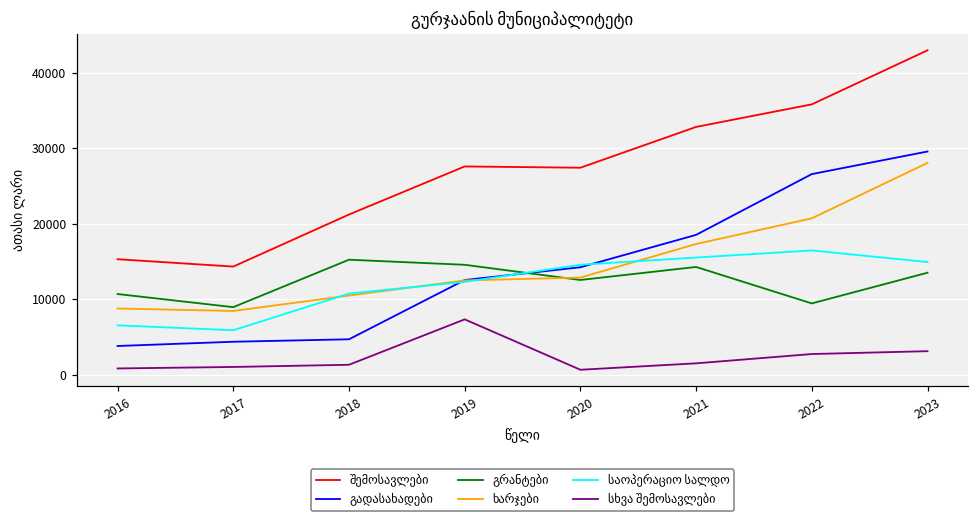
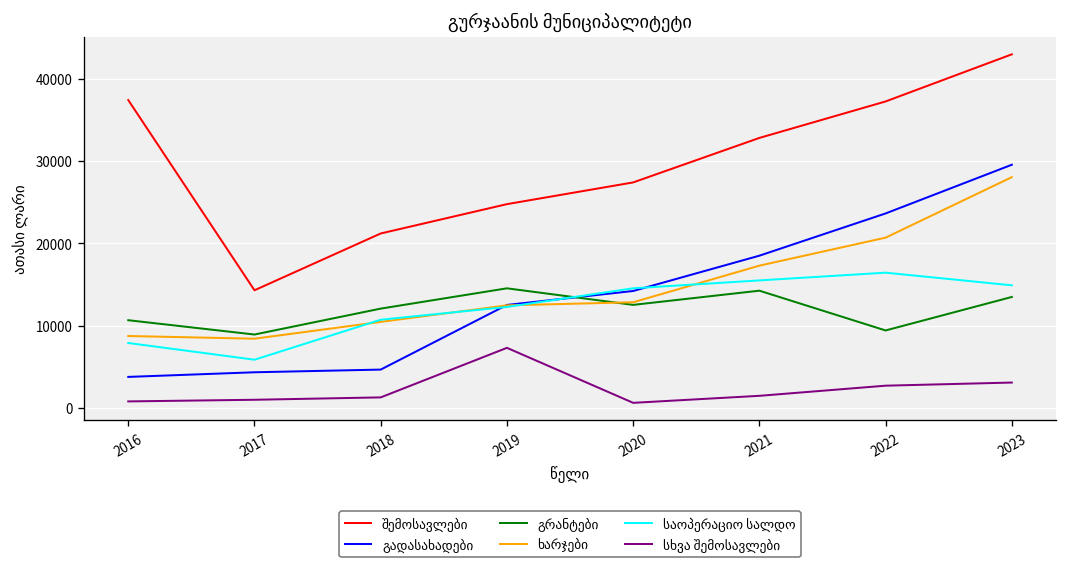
შემოსავლები, 2016: 15000 -> 37000
საოპერაციო სალდო, 2016: 7000 -> 8000
გრანტები, 2018: 15000 -> 12000
შემოსავლები, 2019: 28000 -> 25000
შემოსავლები, 2022: 36000 -> 37000
გადასახადები, 2022: 27000 -> 24000
